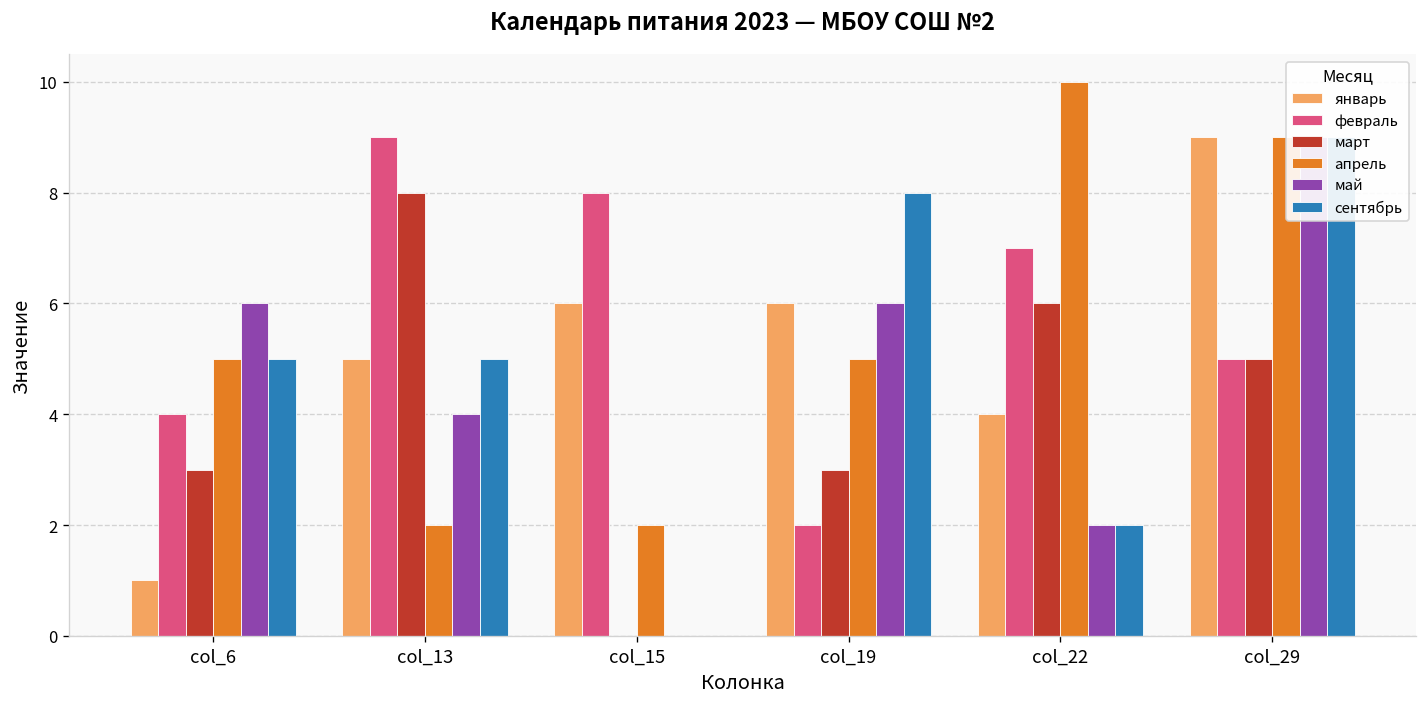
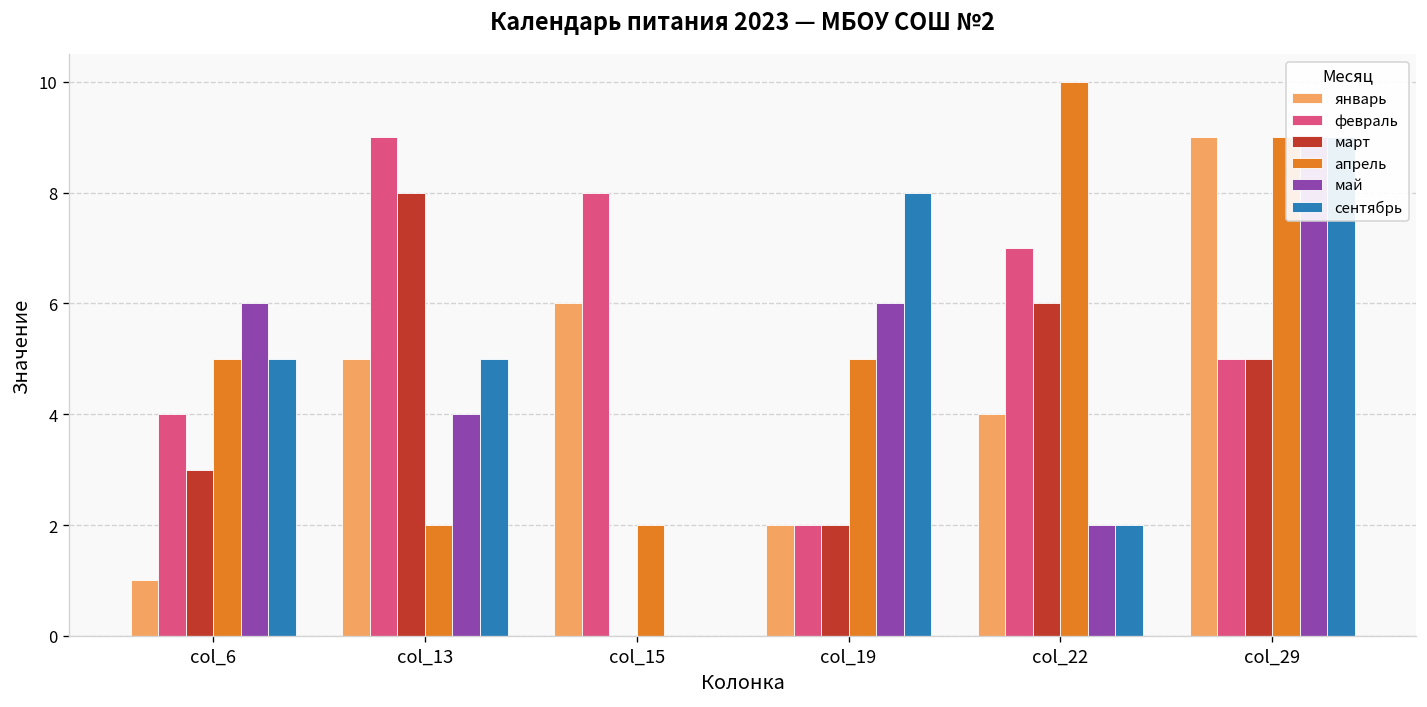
январь, col_19: 6 -> 2
март, col_19: 3 -> 2
